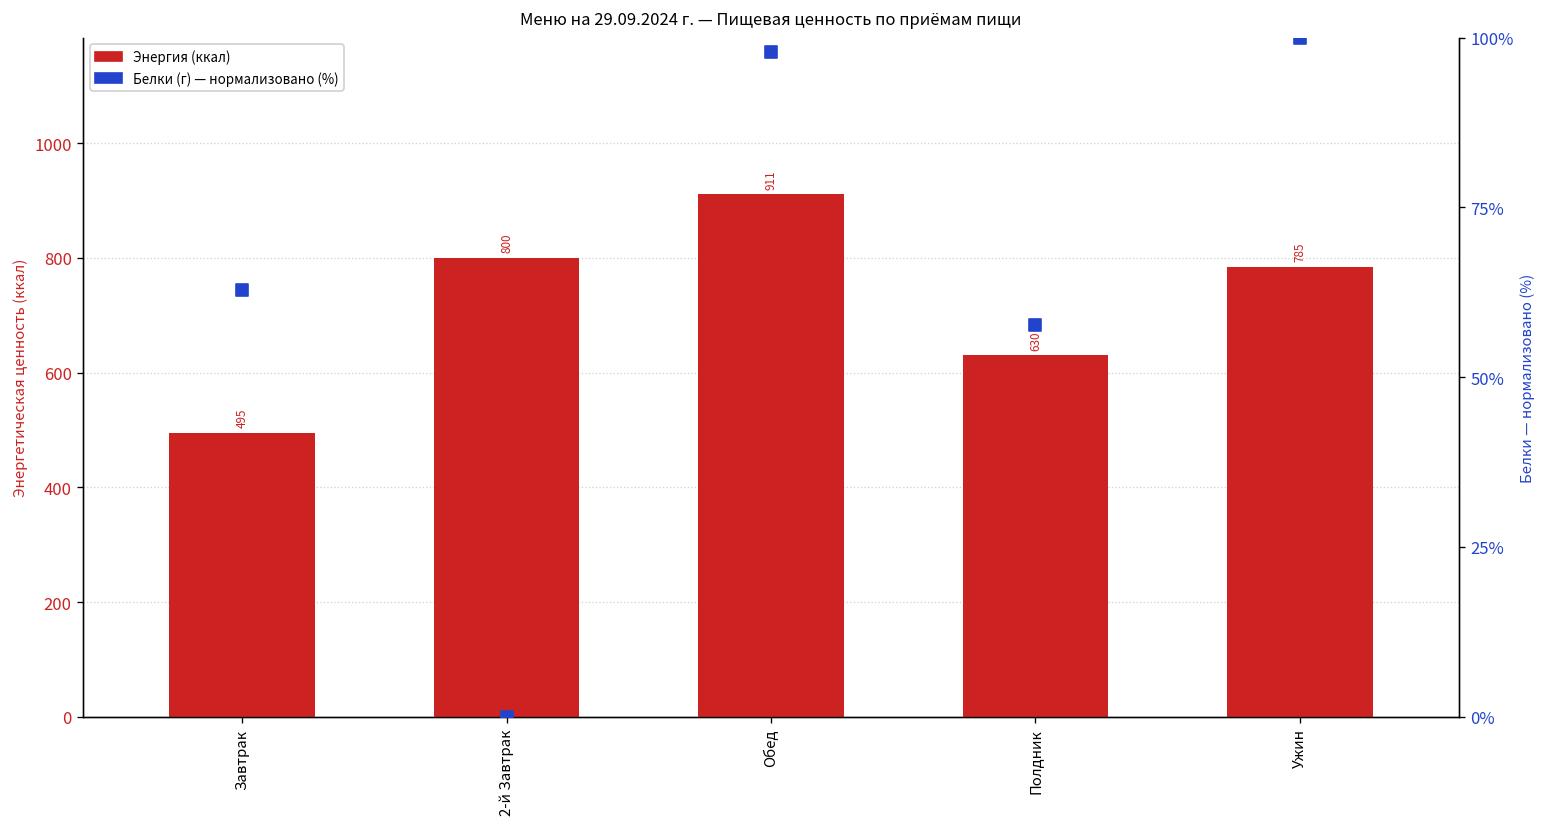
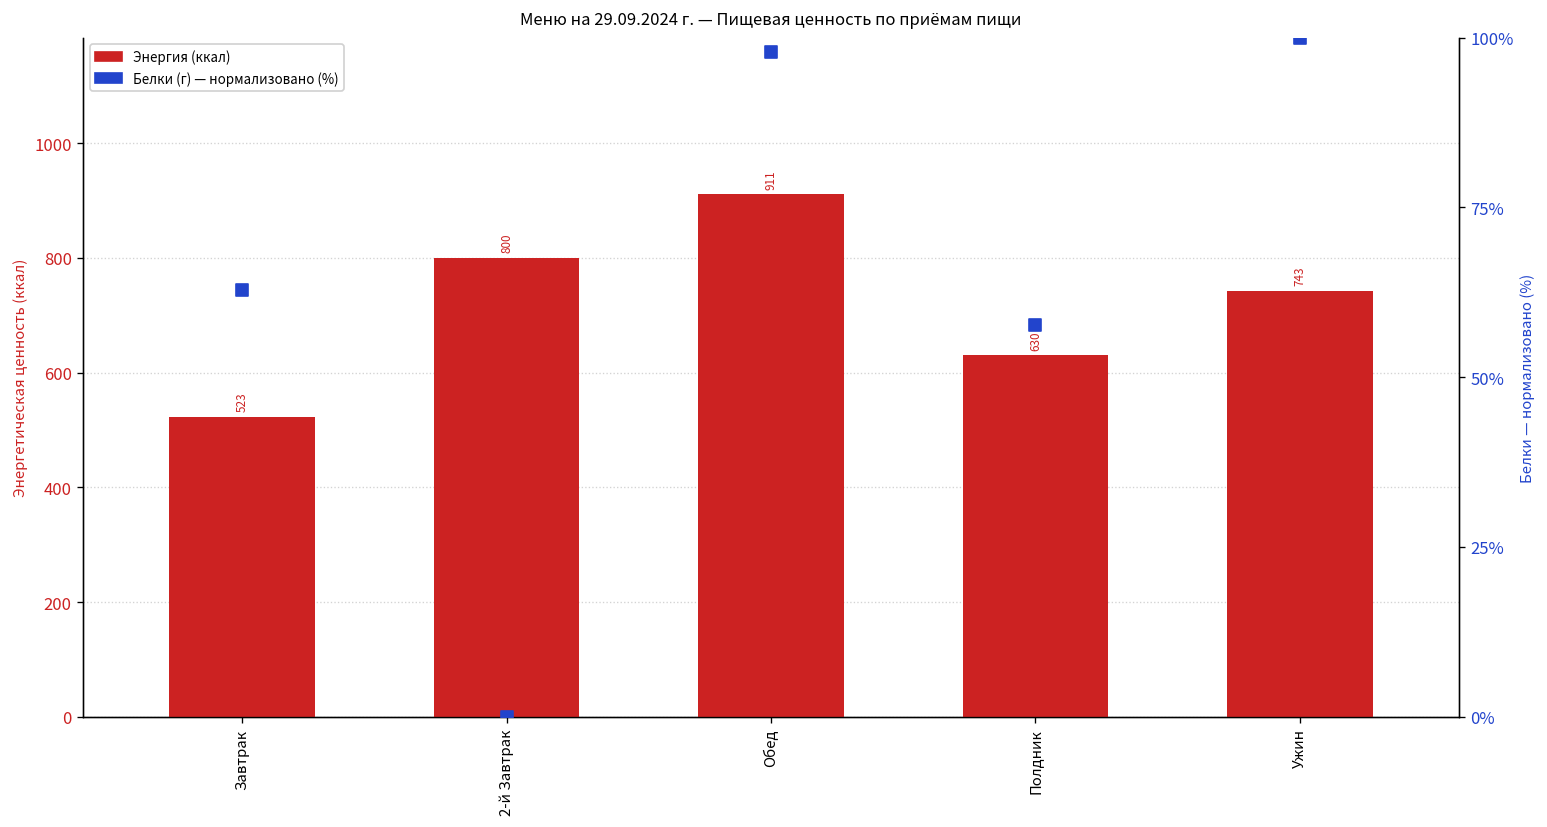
Энергия (ккал), Завтрак: 495 -> 523
Энергия (ккал), Ужин: 785 -> 743
